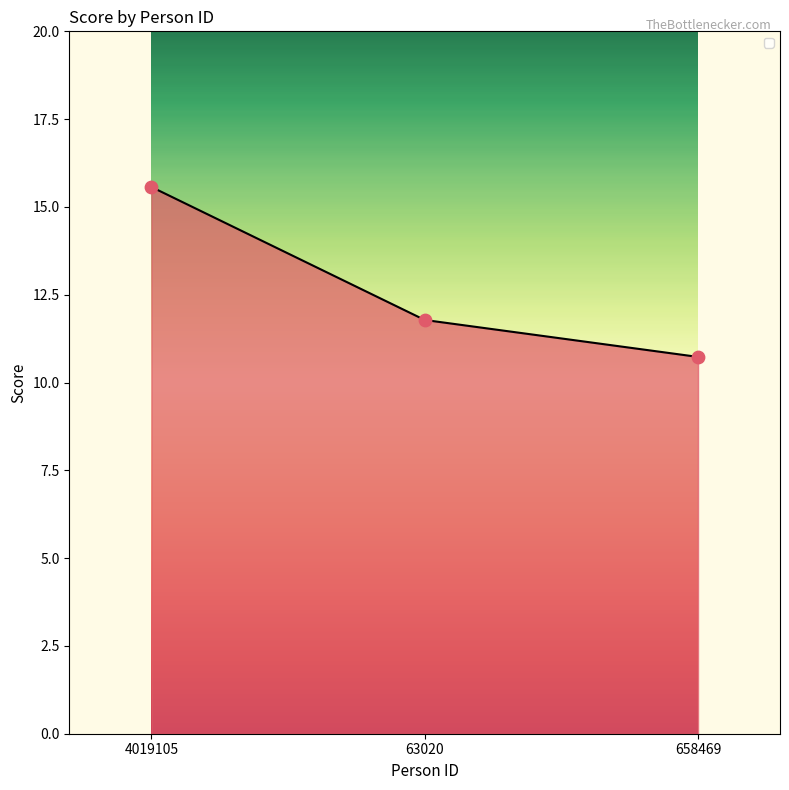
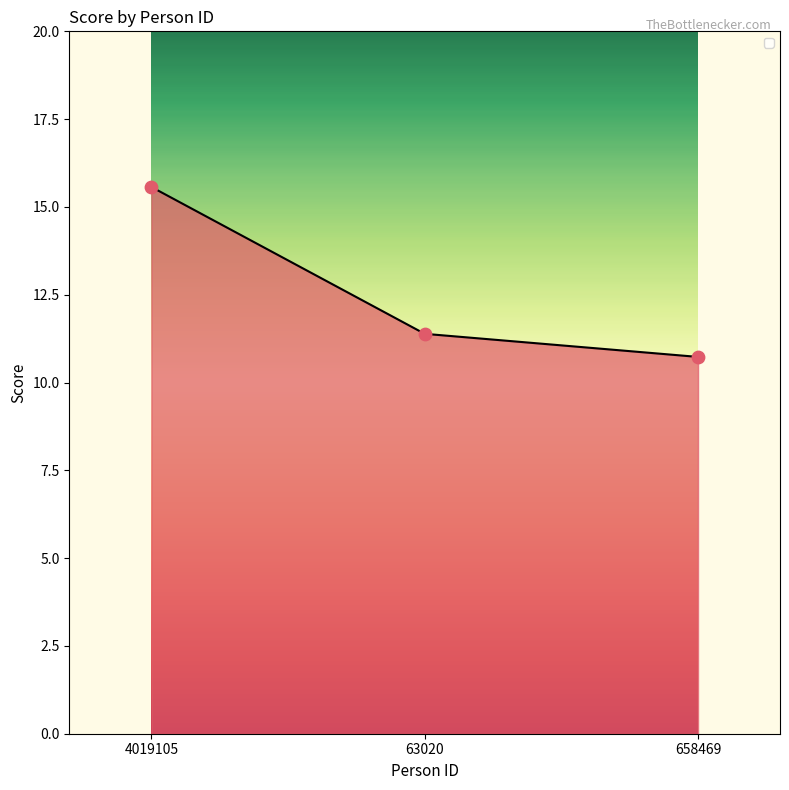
63020: 11.8 -> 11.4
